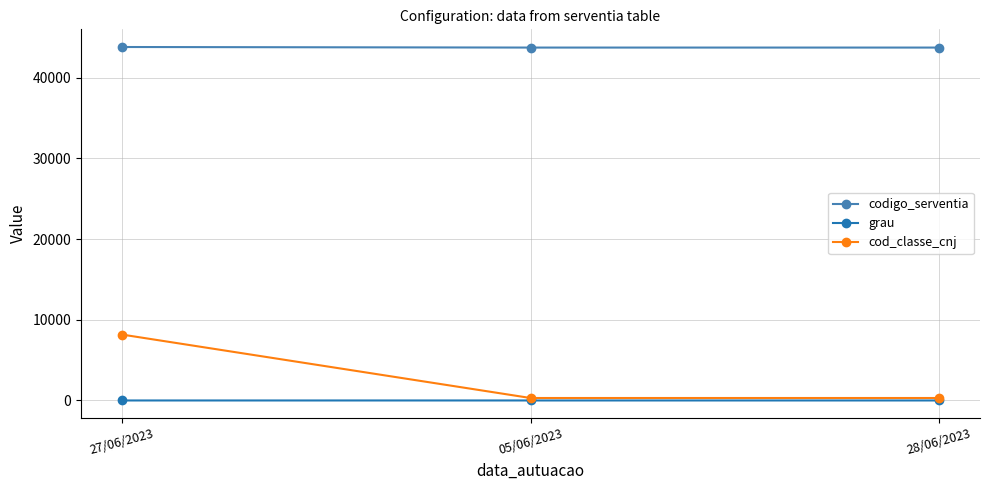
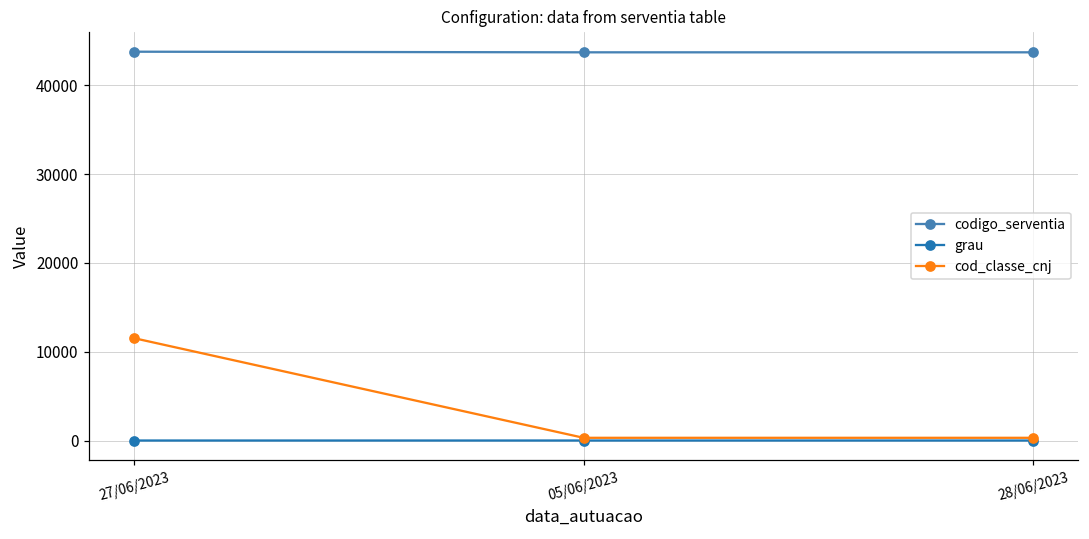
cod_classe_cnj, 27/06/2023: 8000 -> 12000
